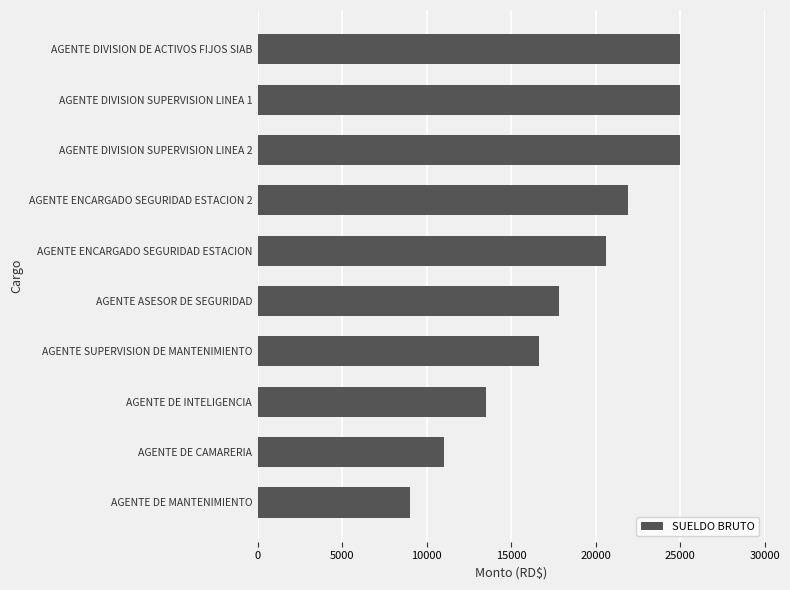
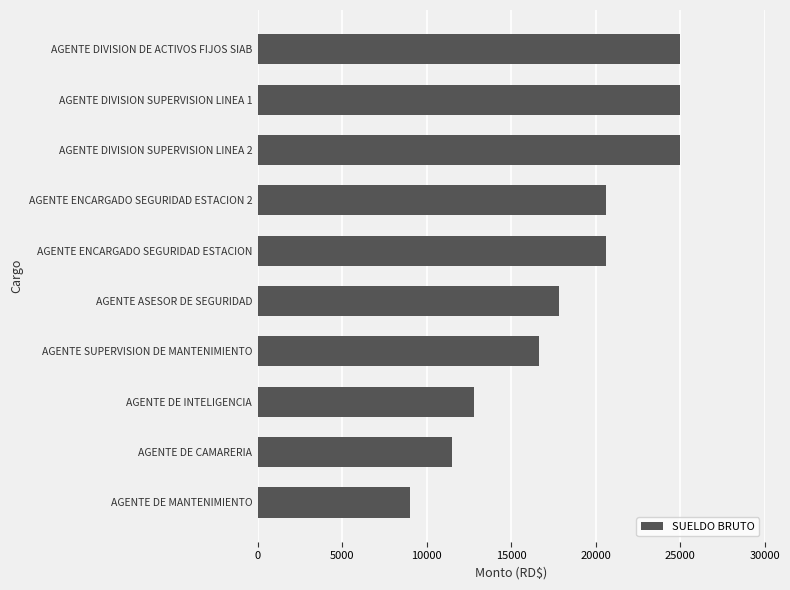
AGENTE ENCARGADO SEGURIDAD ESTACION 2: 21900 -> 20600
AGENTE DE INTELIGENCIA: 13500 -> 12800
AGENTE DE CAMARERIA: 11000 -> 11500
